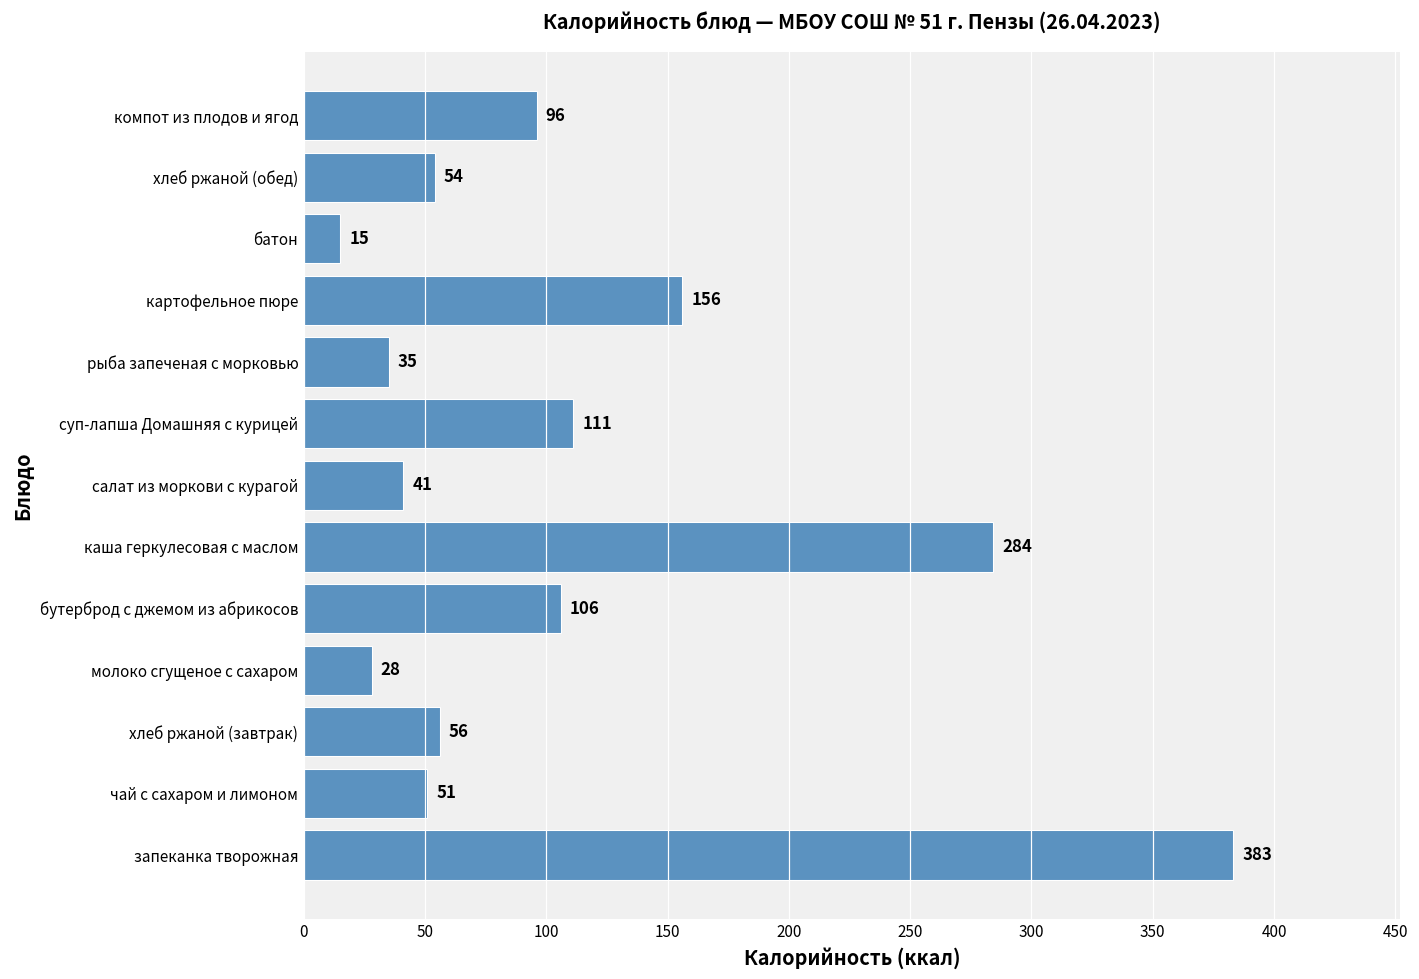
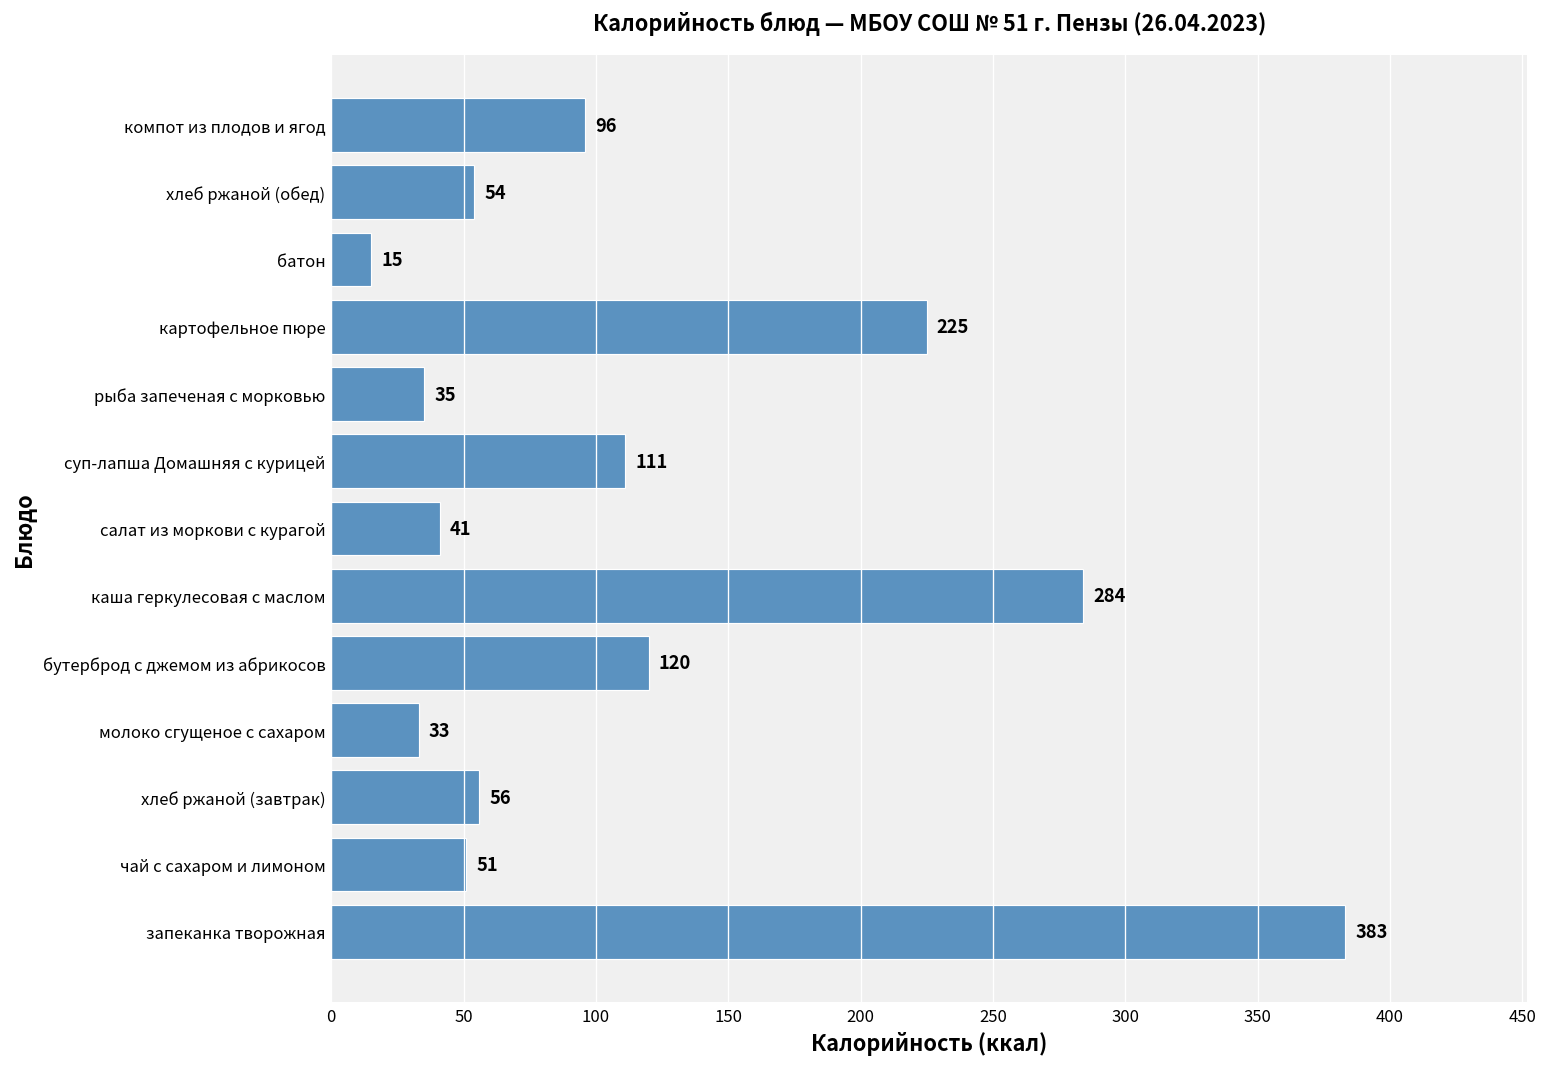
картофельное пюре: 156 -> 225
бутерброд с джемом из абрикосов: 106 -> 120
молоко сгущеное с сахаром: 28 -> 33
